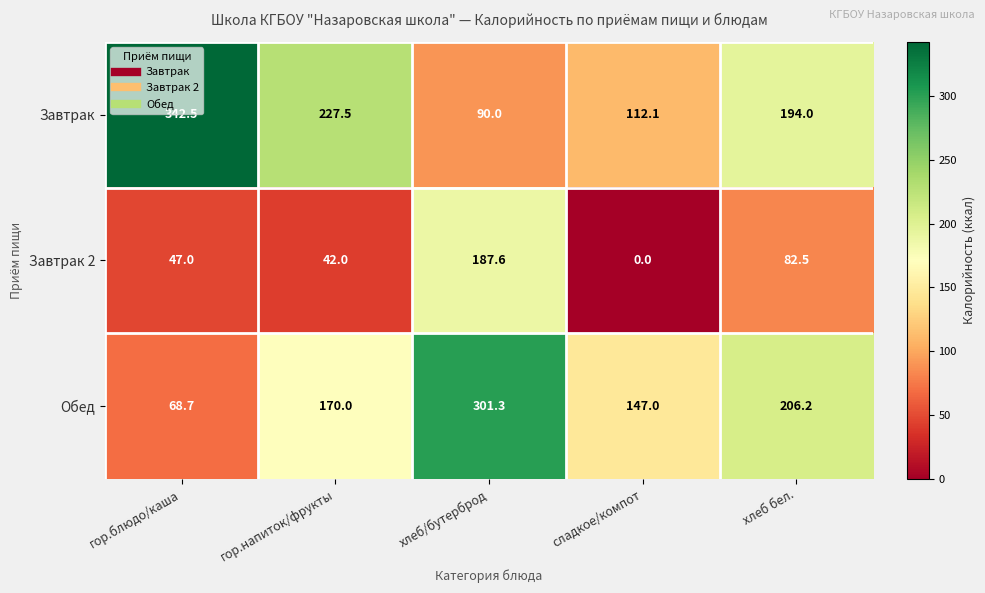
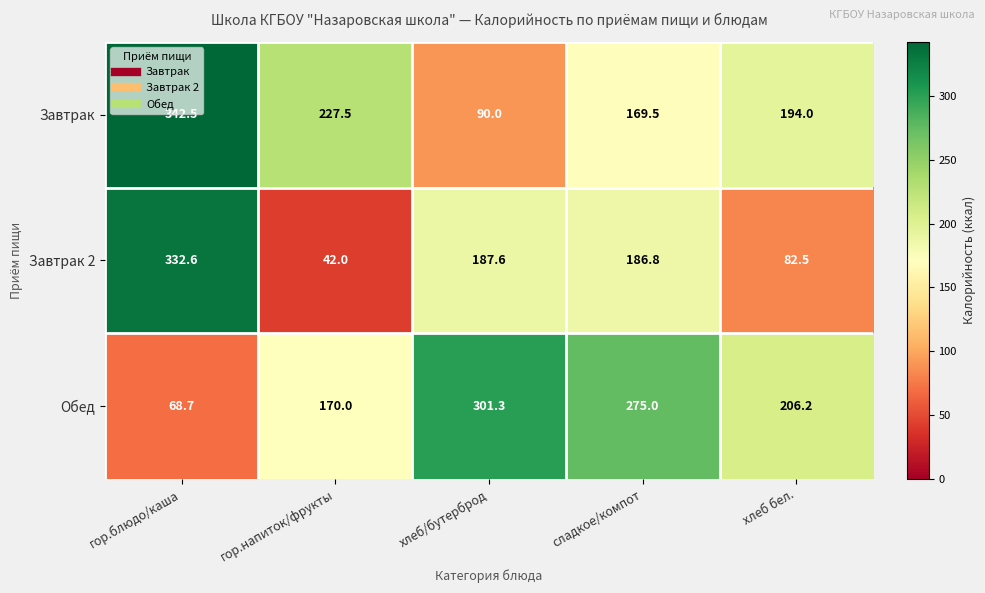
Завтрак, сладкое/компот: 112.1 -> 169.5
Завтрак 2, гор.блюдо/каша: 47.0 -> 332.6
Завтрак 2, сладкое/компот: 0.0 -> 186.8
Обед, сладкое/компот: 147.0 -> 275.0
